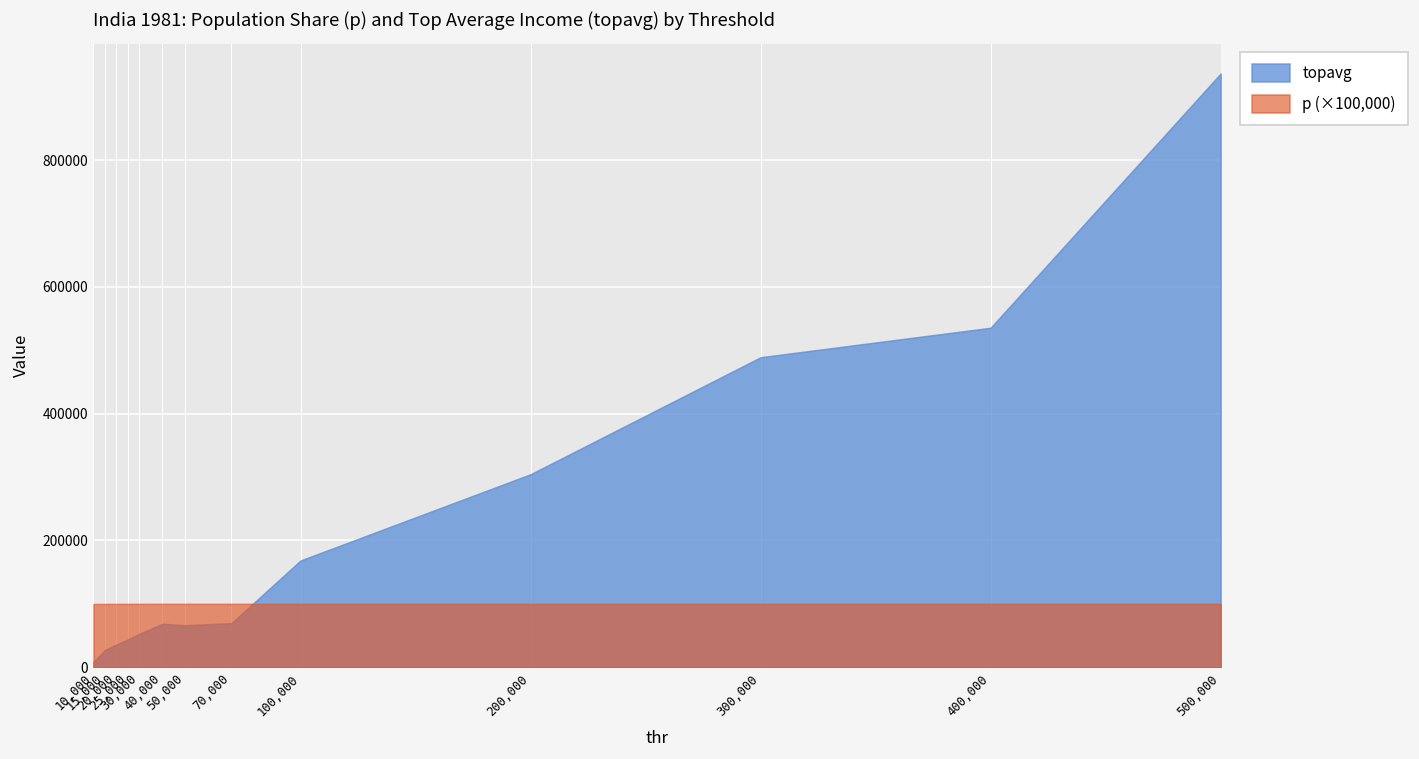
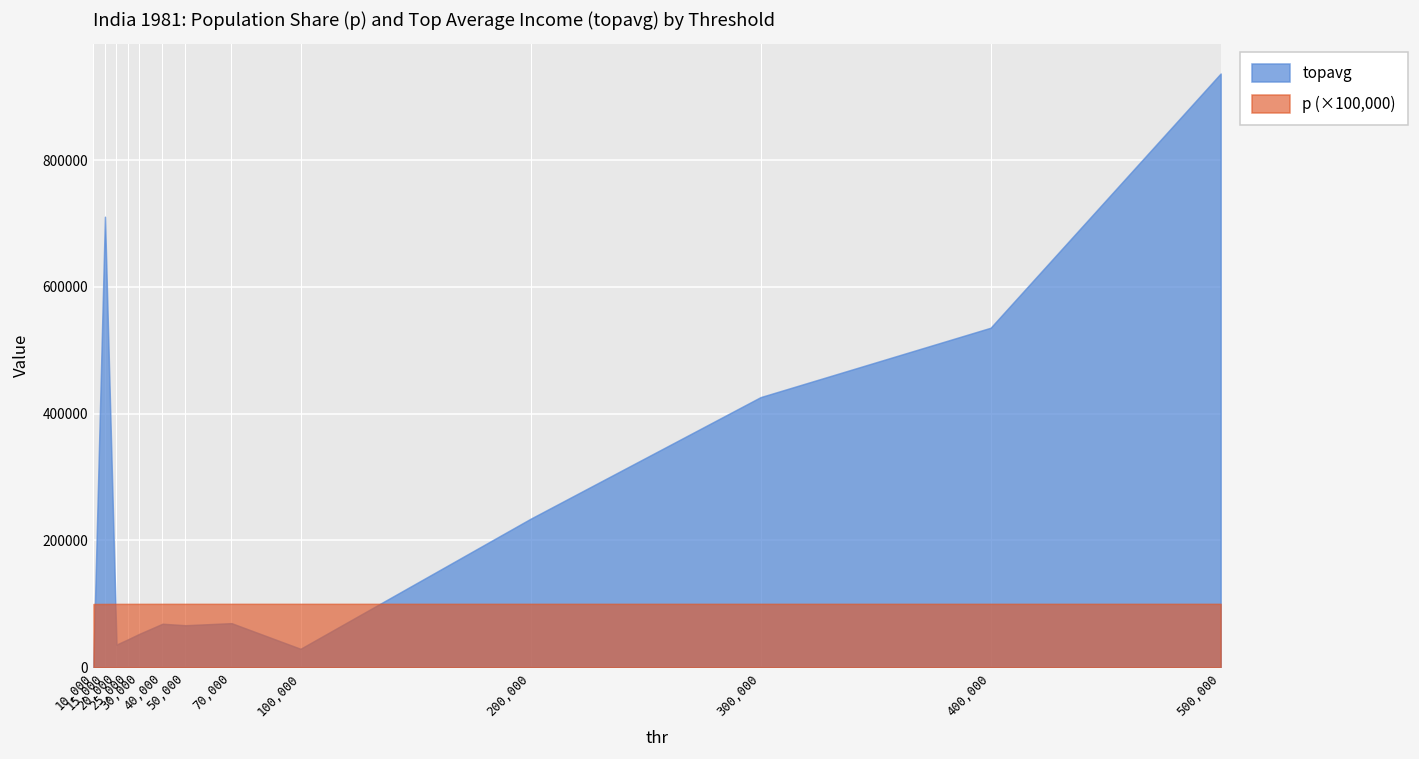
topavg, 15,000: 30000 -> 710000
topavg, 100,000: 170000 -> 30000
topavg, 200,000: 300000 -> 230000
topavg, 300,000: 490000 -> 430000
